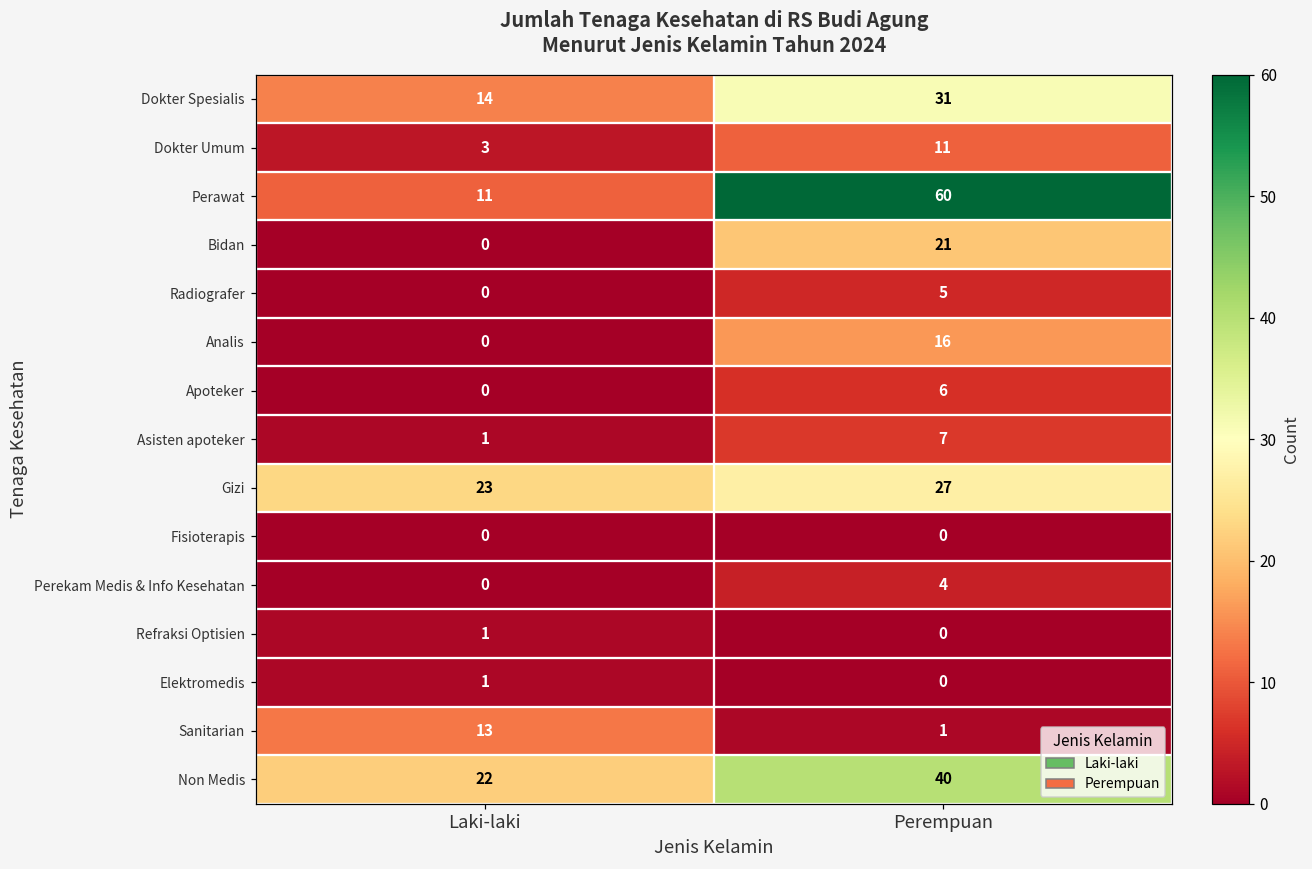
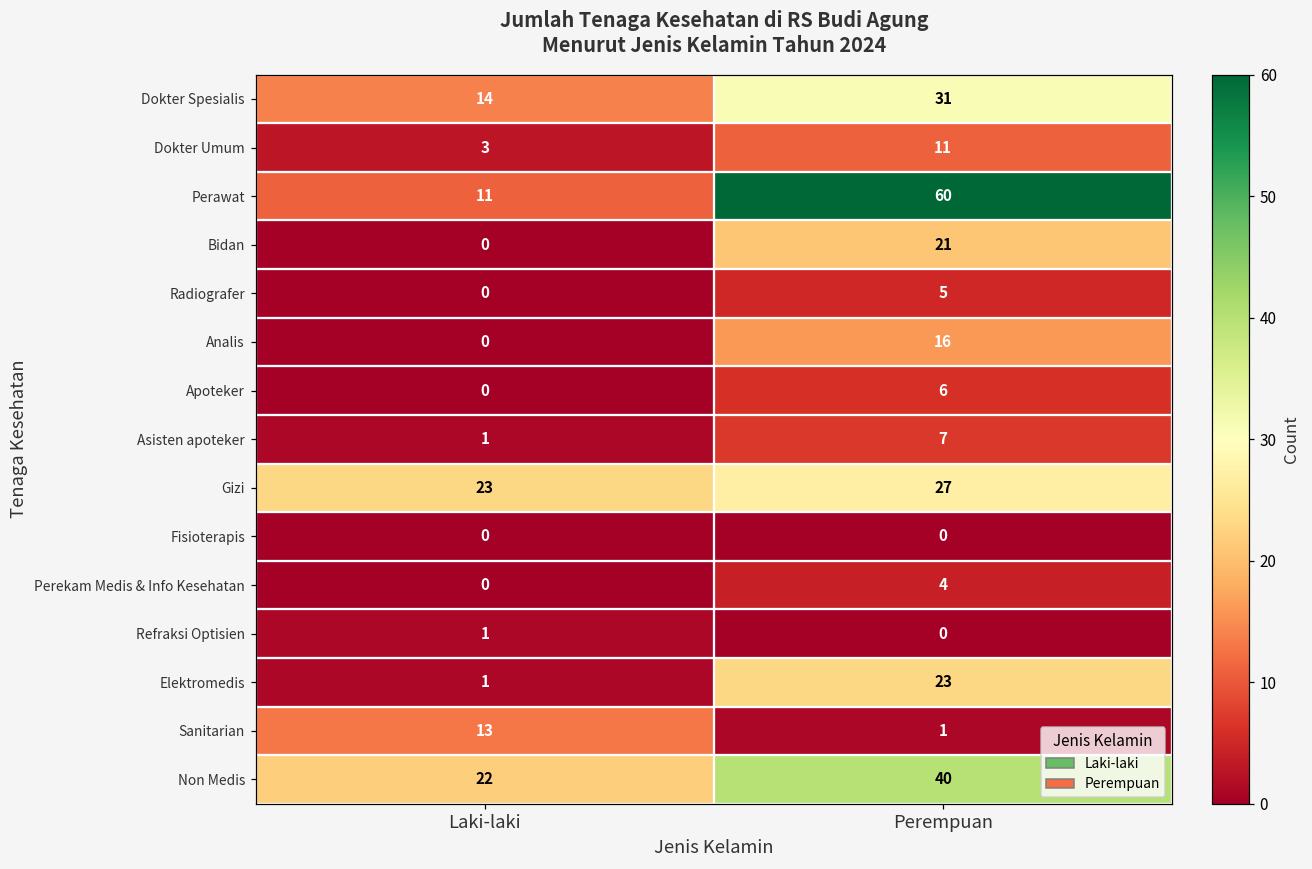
Elektromedis, Perempuan: 0 -> 23
